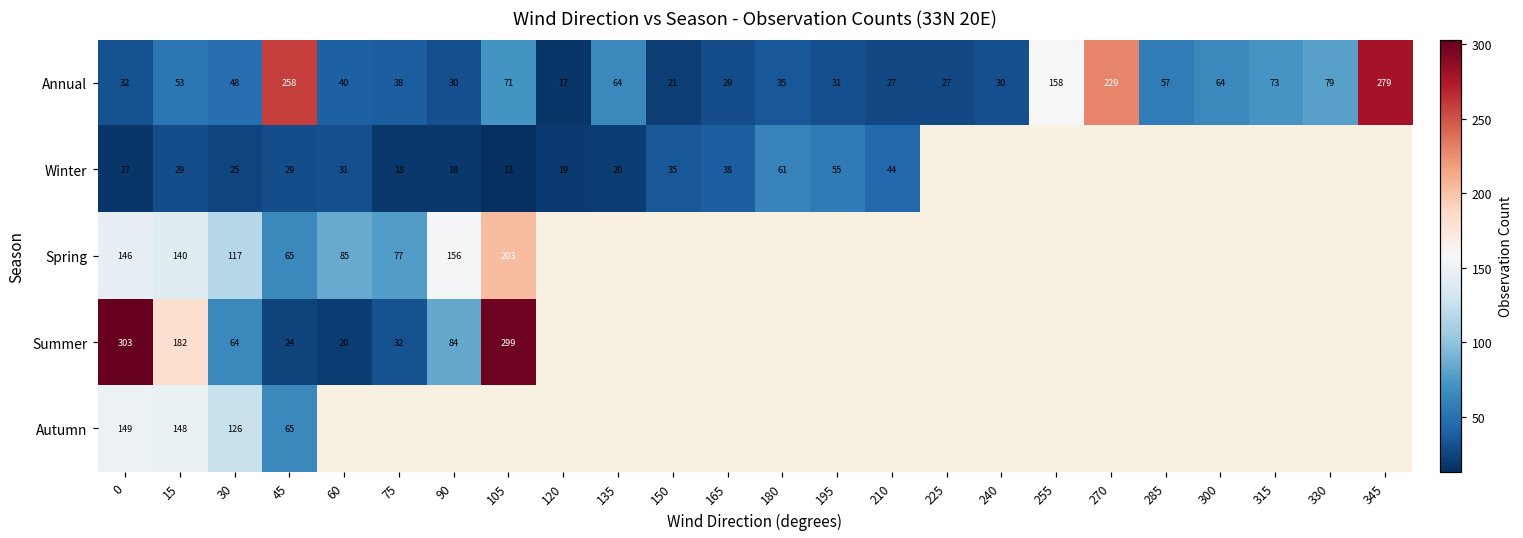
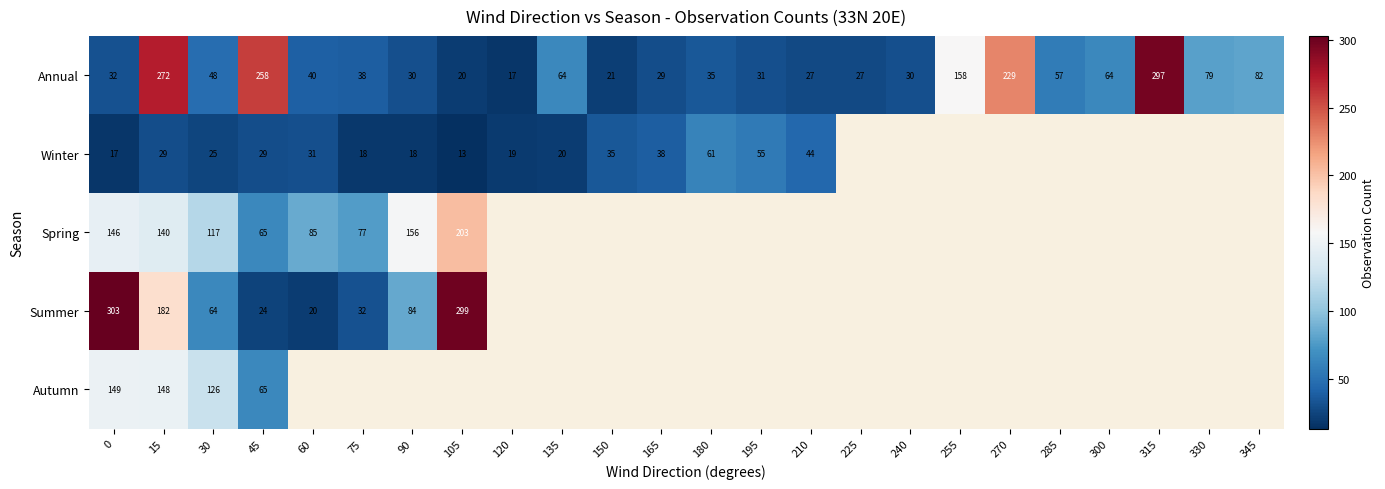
Annual, 15: 53 -> 272
Annual, 105: 71 -> 20
Annual, 315: 73 -> 297
Annual, 345: 279 -> 82
